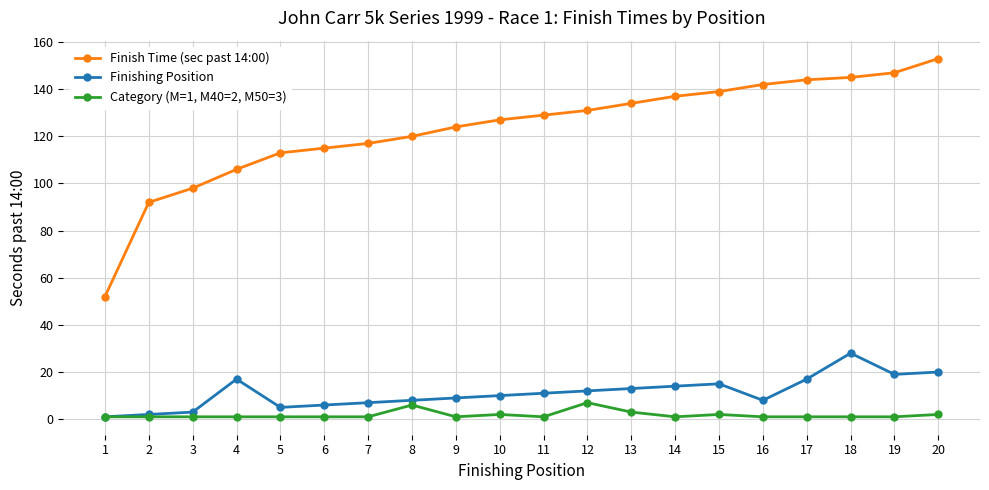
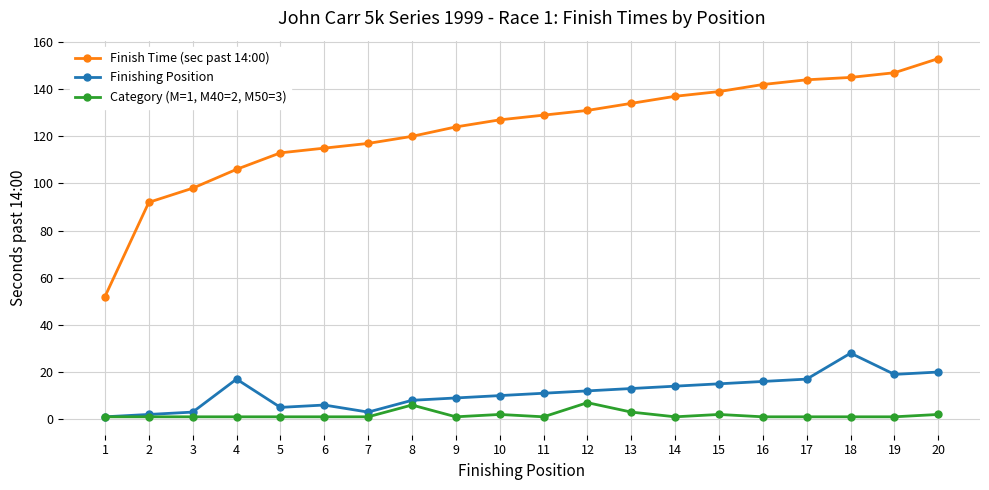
Finishing Position, 7: 7 -> 3
Finishing Position, 16: 8 -> 16
